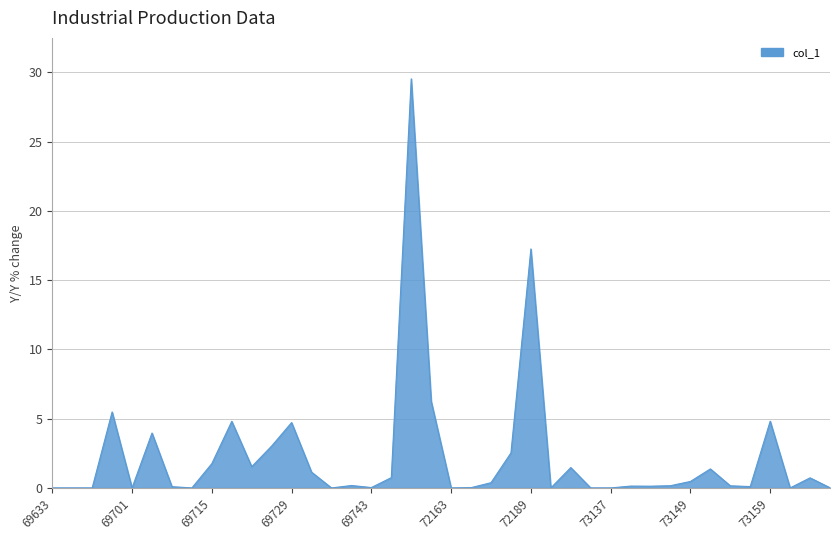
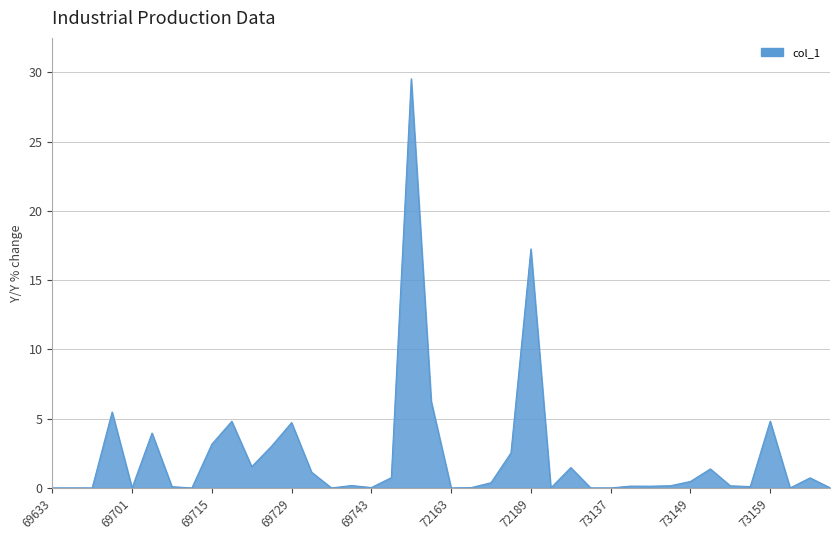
69715: 1.8 -> 3.2
